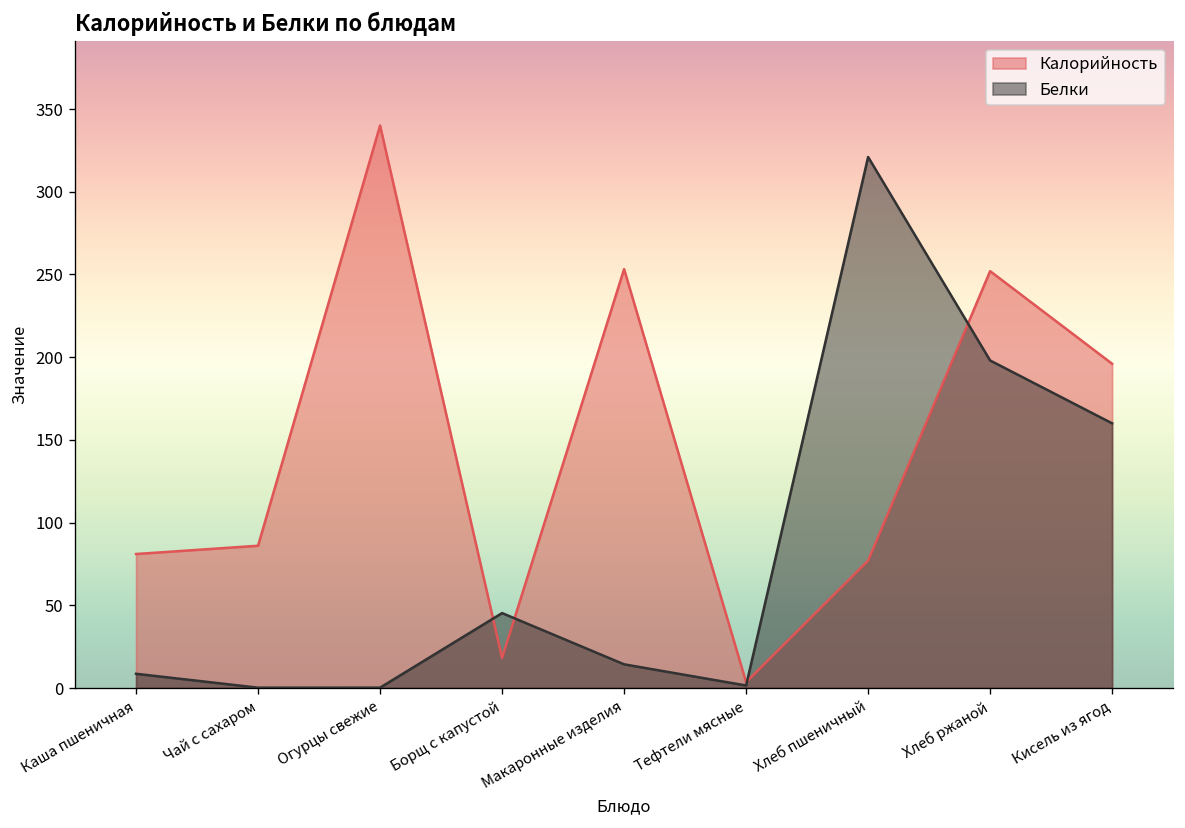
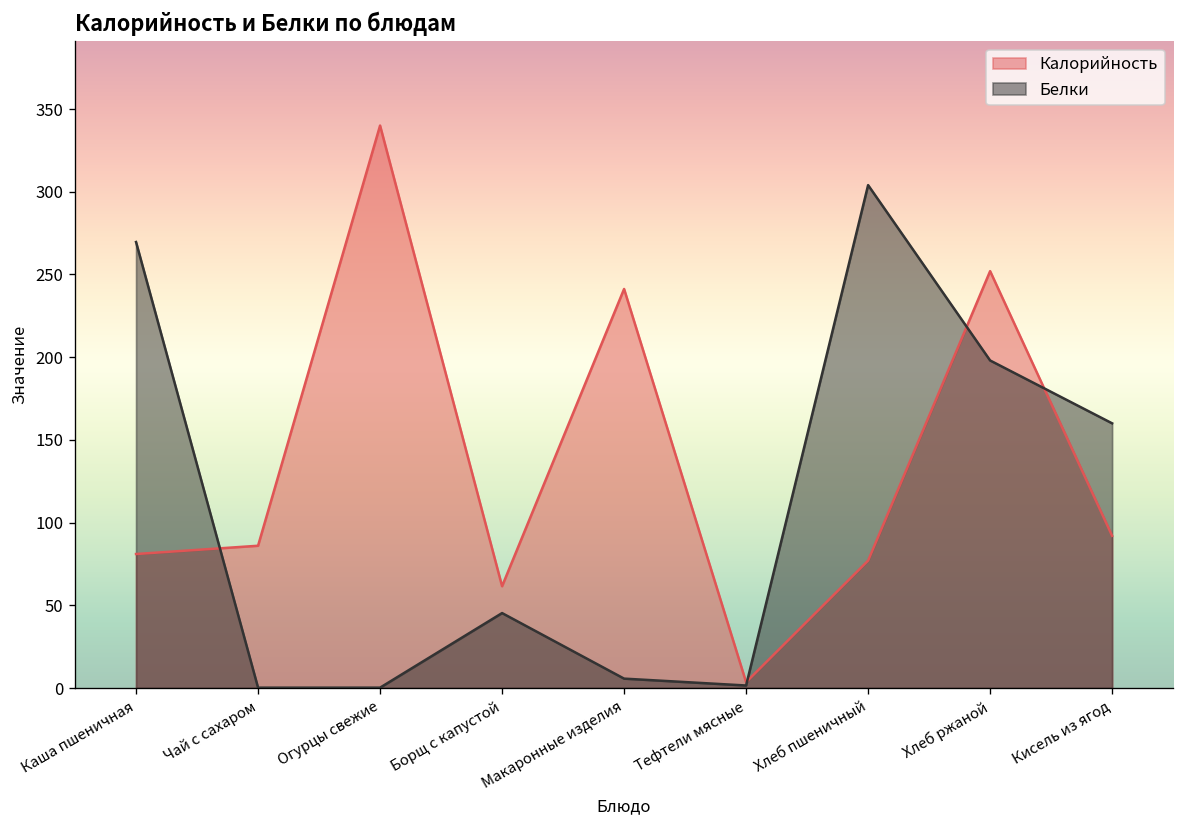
Белки, Каша пшеничная: 9 -> 270
Калорийность, Борщ с капустой: 18 -> 62
Калорийность, Макаронные изделия: 253 -> 241
Белки, Макаронные изделия: 14 -> 6
Белки, Хлеб пшеничный: 321 -> 304
Калорийность, Кисель из ягод: 196 -> 92
